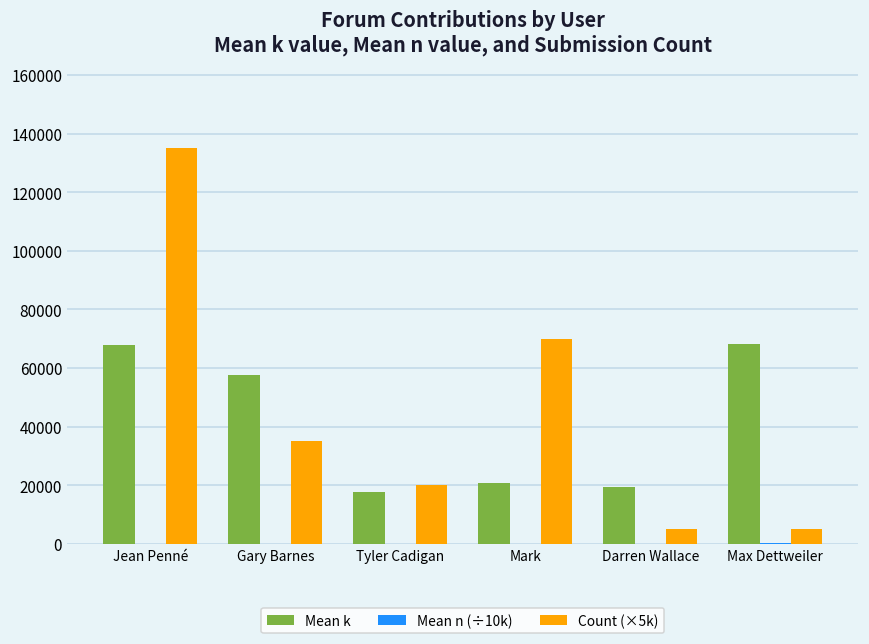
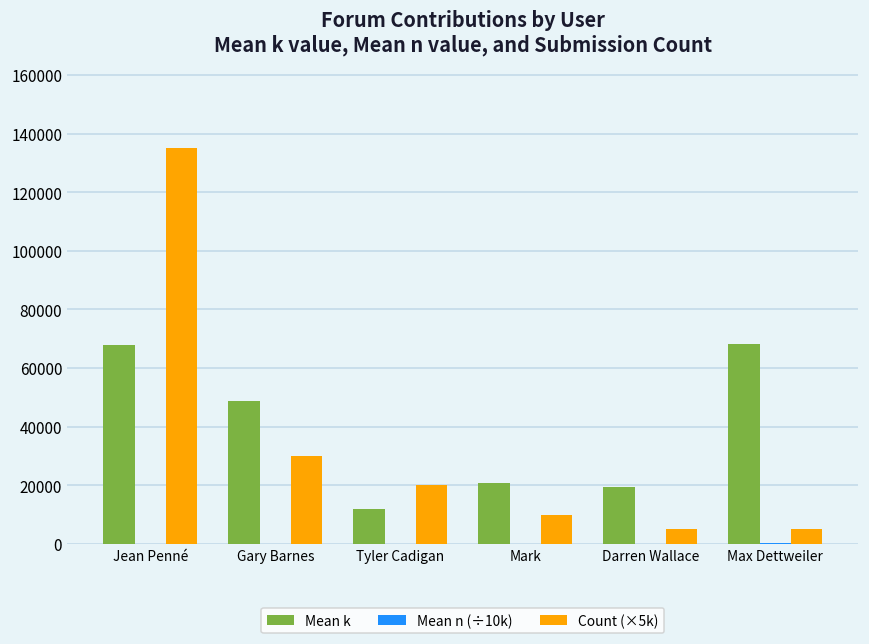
Mean k, Gary Barnes: 58000 -> 49000
Count (×5k), Gary Barnes: 35000 -> 30000
Mean k, Tyler Cadigan: 18000 -> 12000
Count (×5k), Mark: 70000 -> 10000
